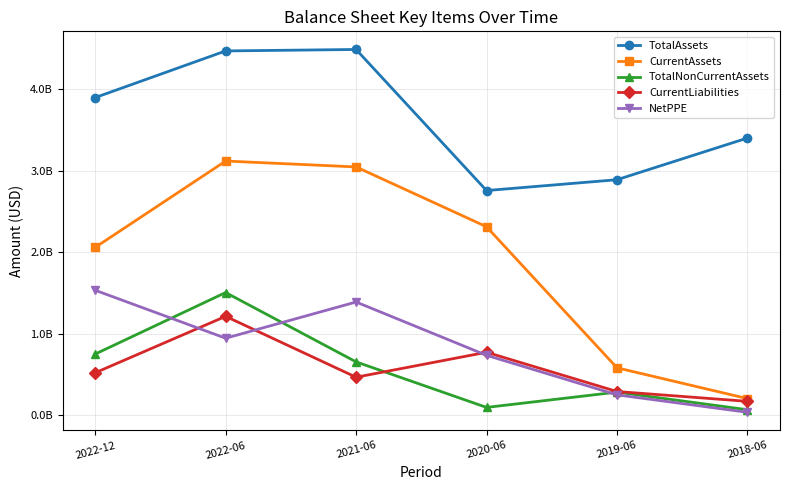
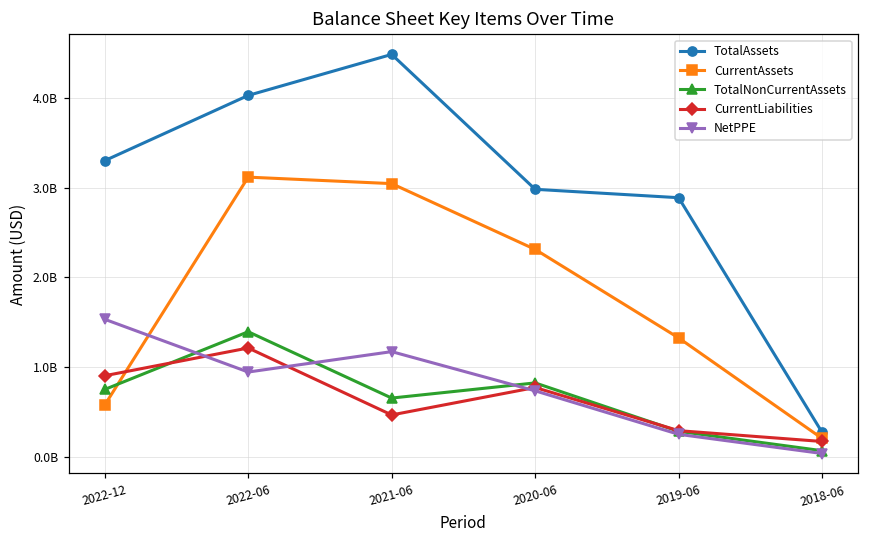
TotalAssets, 2022-12: 3900000000 -> 3300000000
CurrentAssets, 2022-12: 2100000000 -> 600000000
CurrentLiabilities, 2022-12: 500000000 -> 900000000
TotalAssets, 2022-06: 4500000000 -> 4000000000
TotalNonCurrentAssets, 2022-06: 1500000000 -> 1400000000
NetPPE, 2021-06: 1400000000 -> 1200000000
TotalAssets, 2020-06: 2800000000 -> 3000000000
TotalNonCurrentAssets, 2020-06: 100000000 -> 800000000
CurrentAssets, 2019-06: 600000000 -> 1300000000
TotalAssets, 2018-06: 3400000000 -> 300000000
